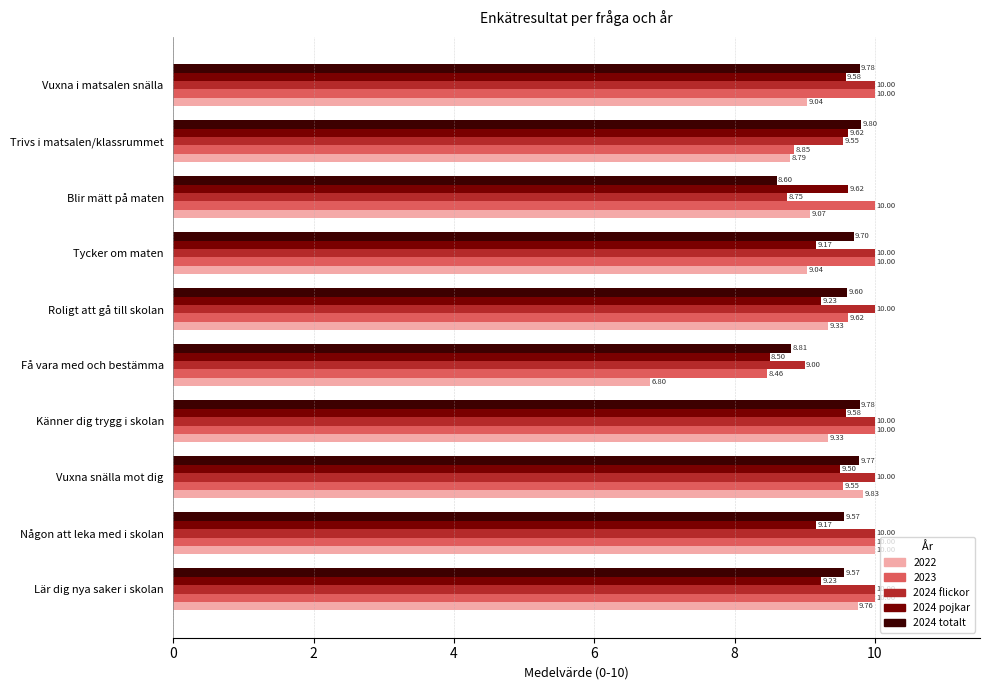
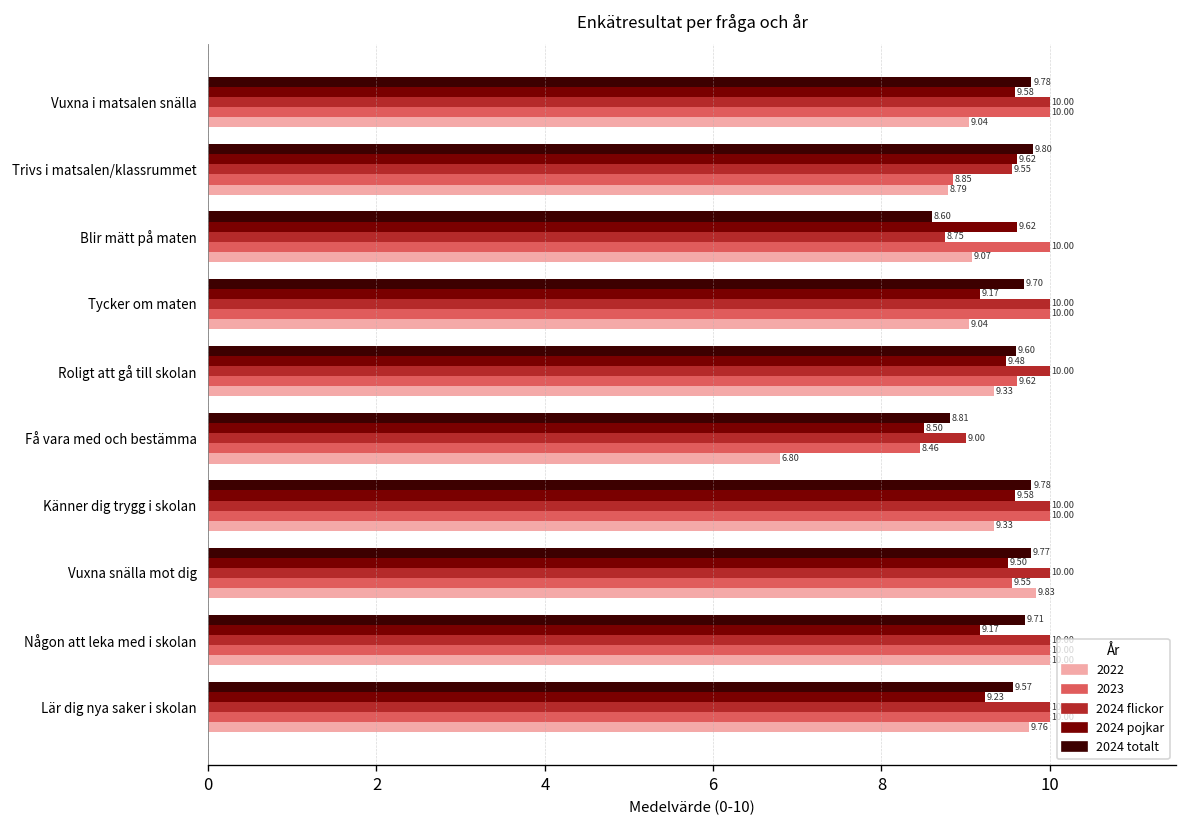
2024 pojkar, Roligt att gå till skolan: 9.23 -> 9.48
2024 totalt, Någon att leka med i skolan: 9.57 -> 9.71
